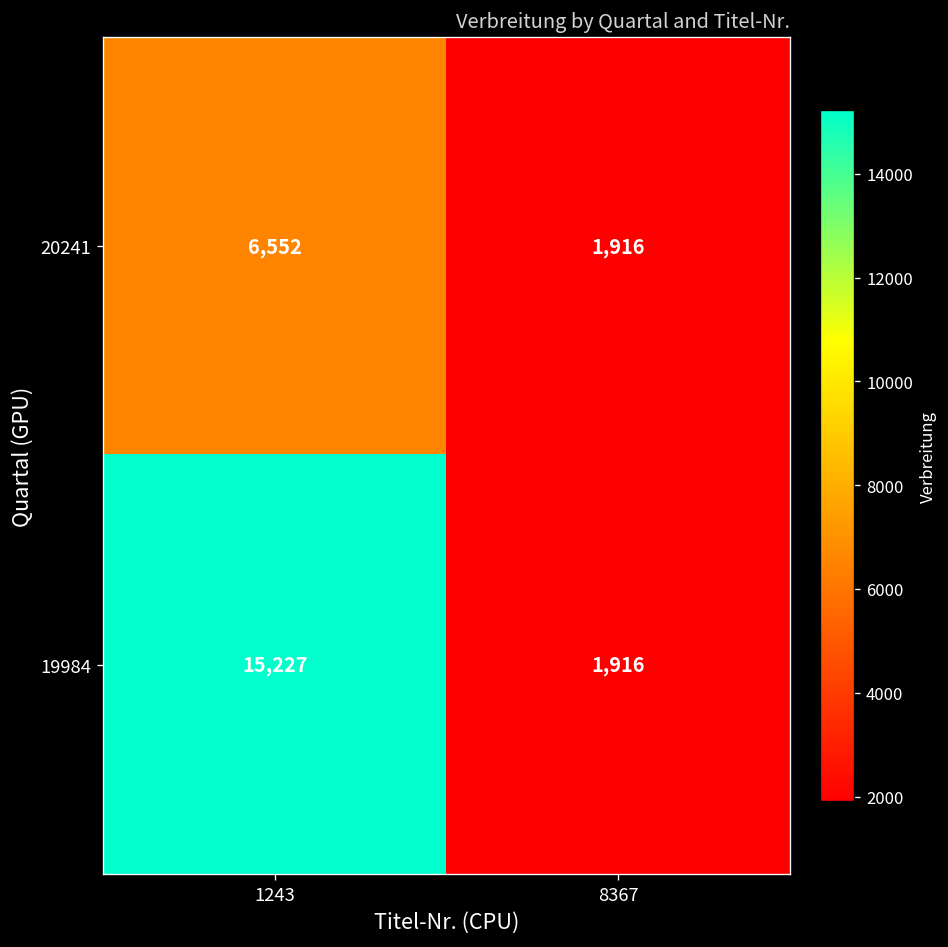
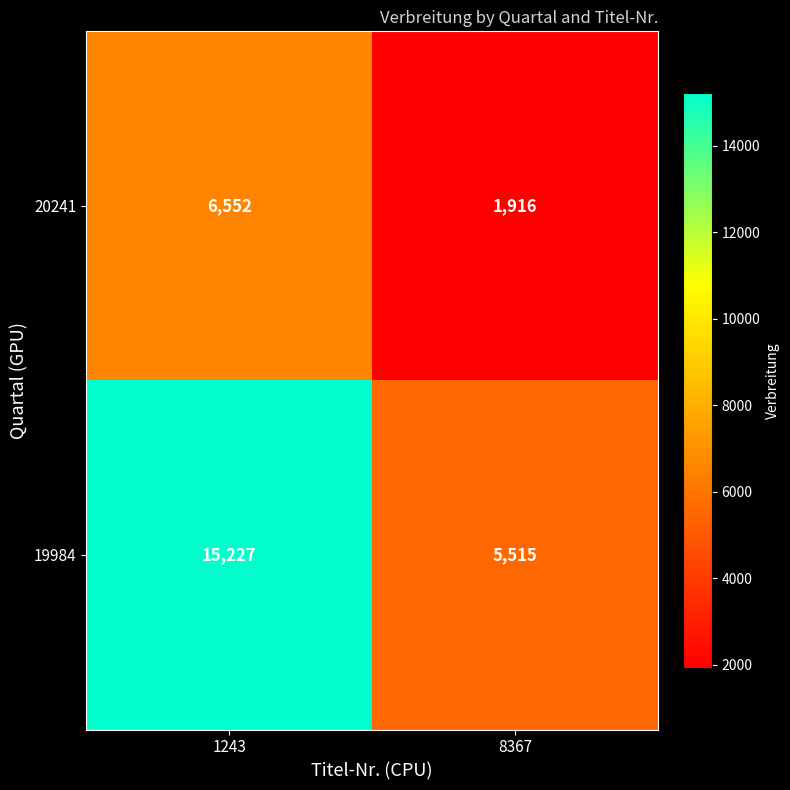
19984, 8367: 1,916 -> 5,515
